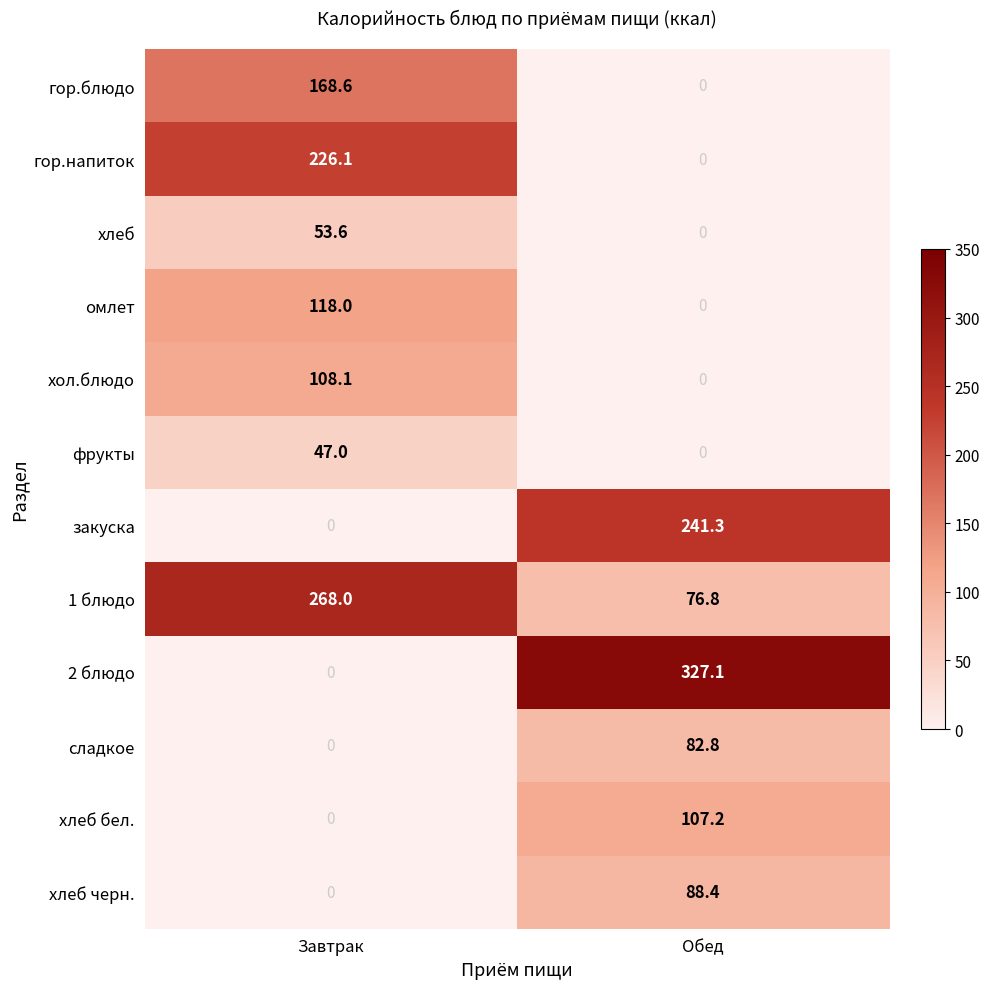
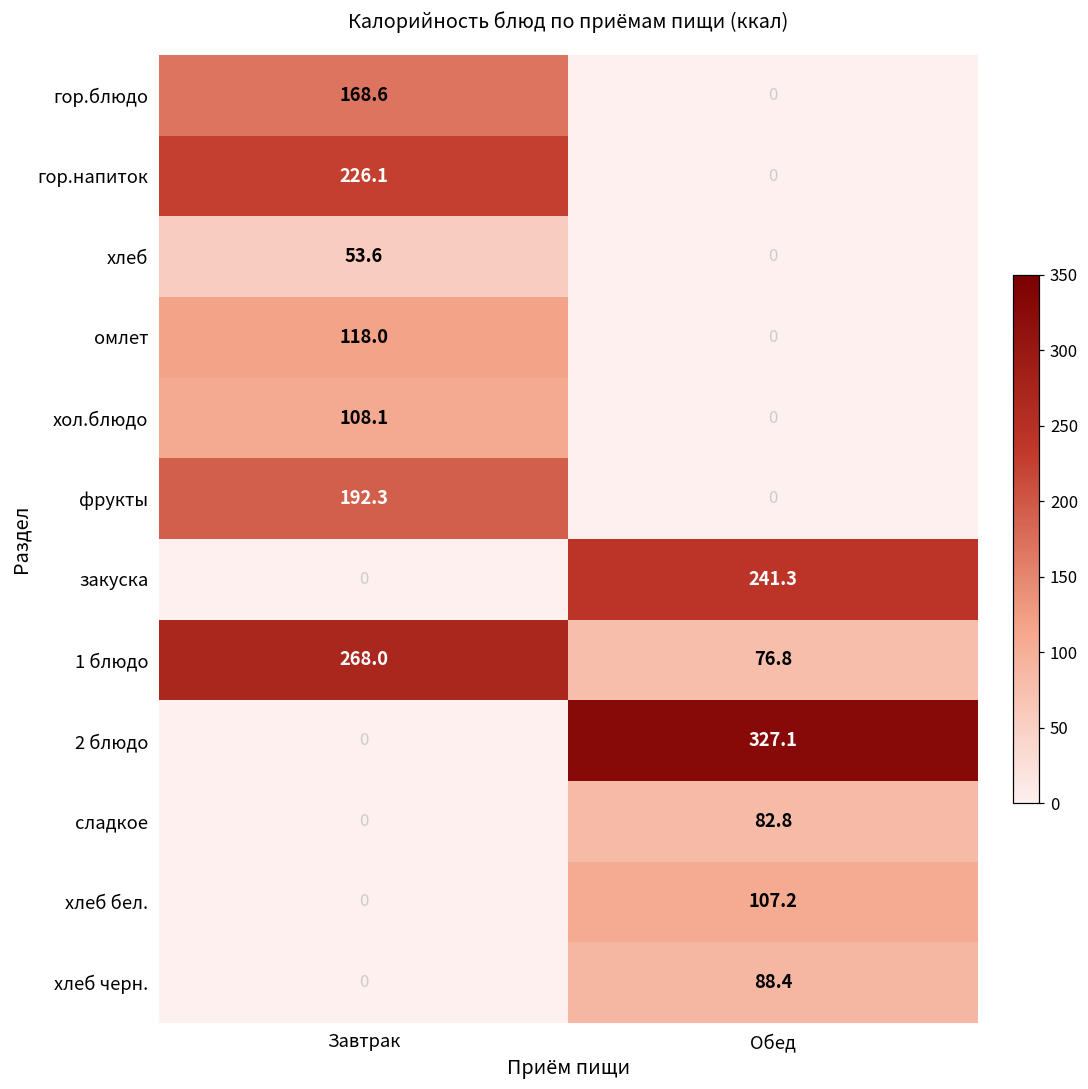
фрукты, Завтрак: 47.0 -> 192.3
